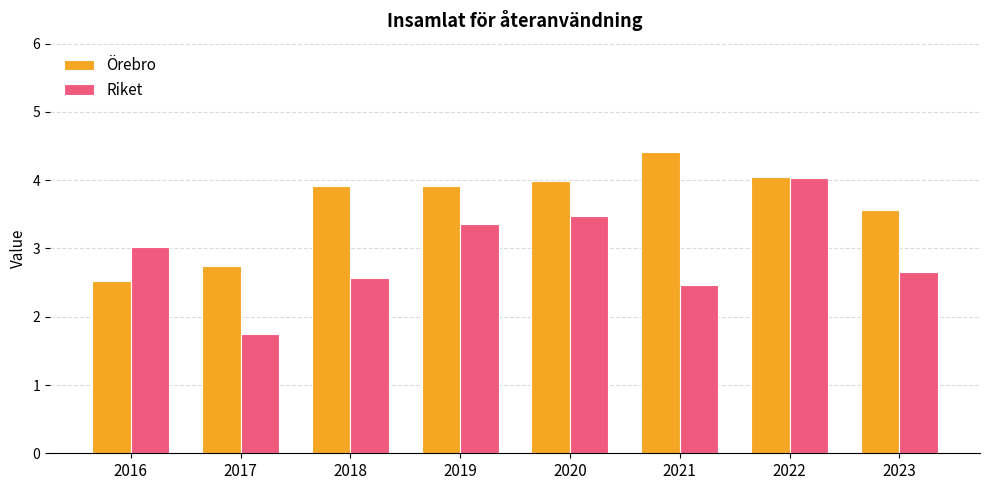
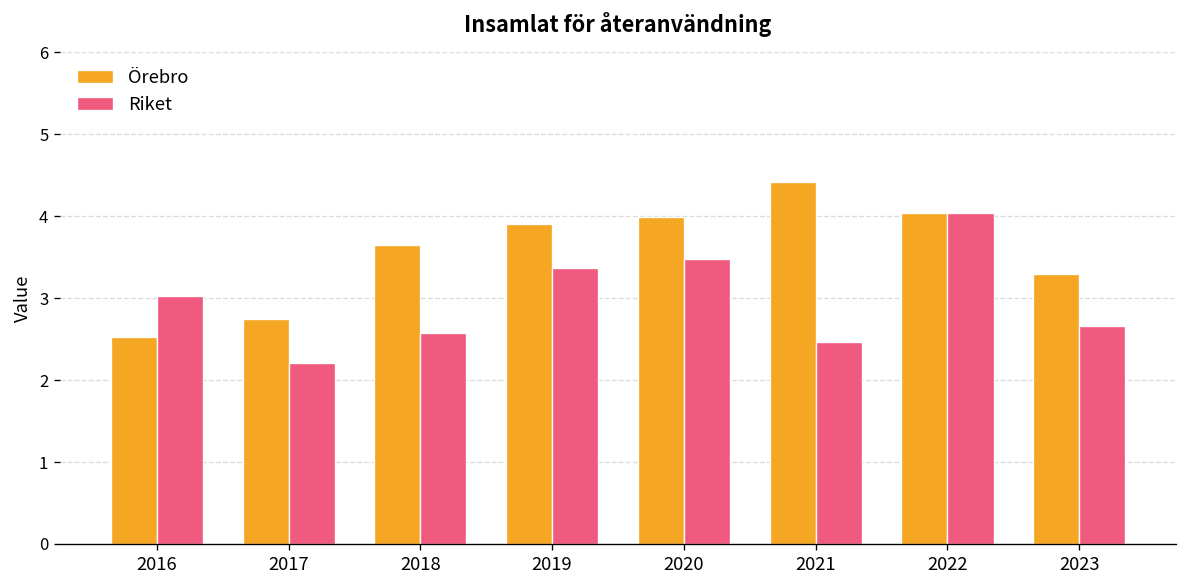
Riket, 2017: 1.7 -> 2.2
Örebro, 2018: 3.9 -> 3.7
Örebro, 2023: 3.6 -> 3.3
